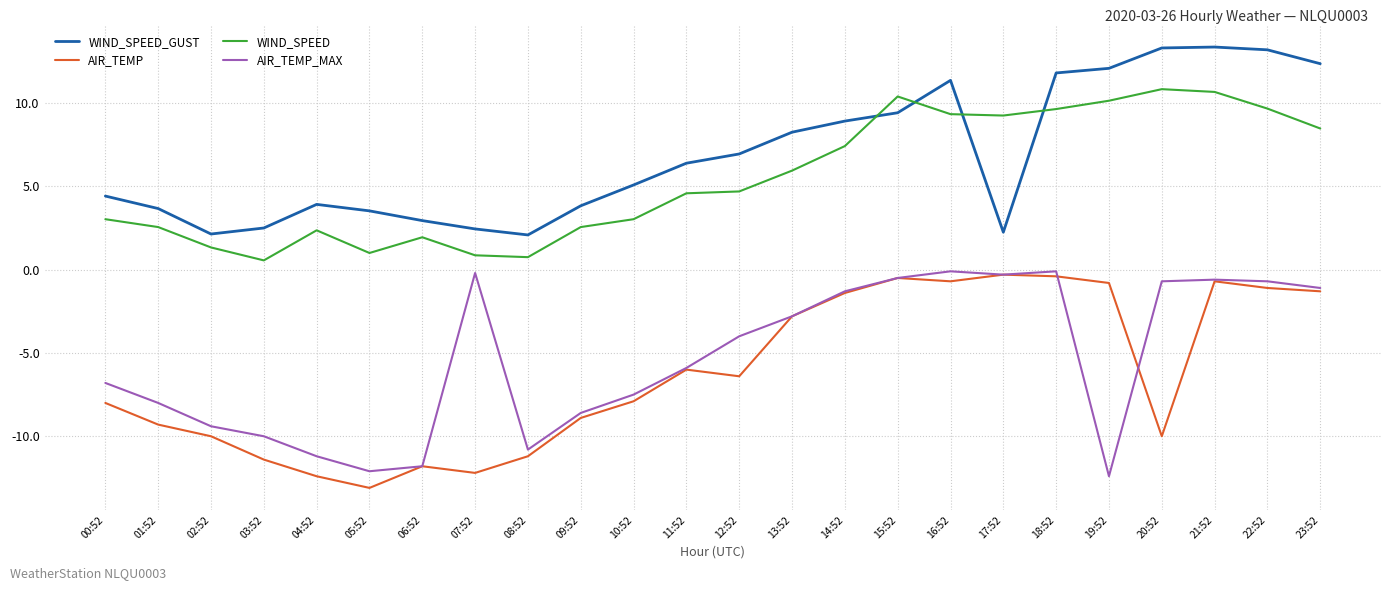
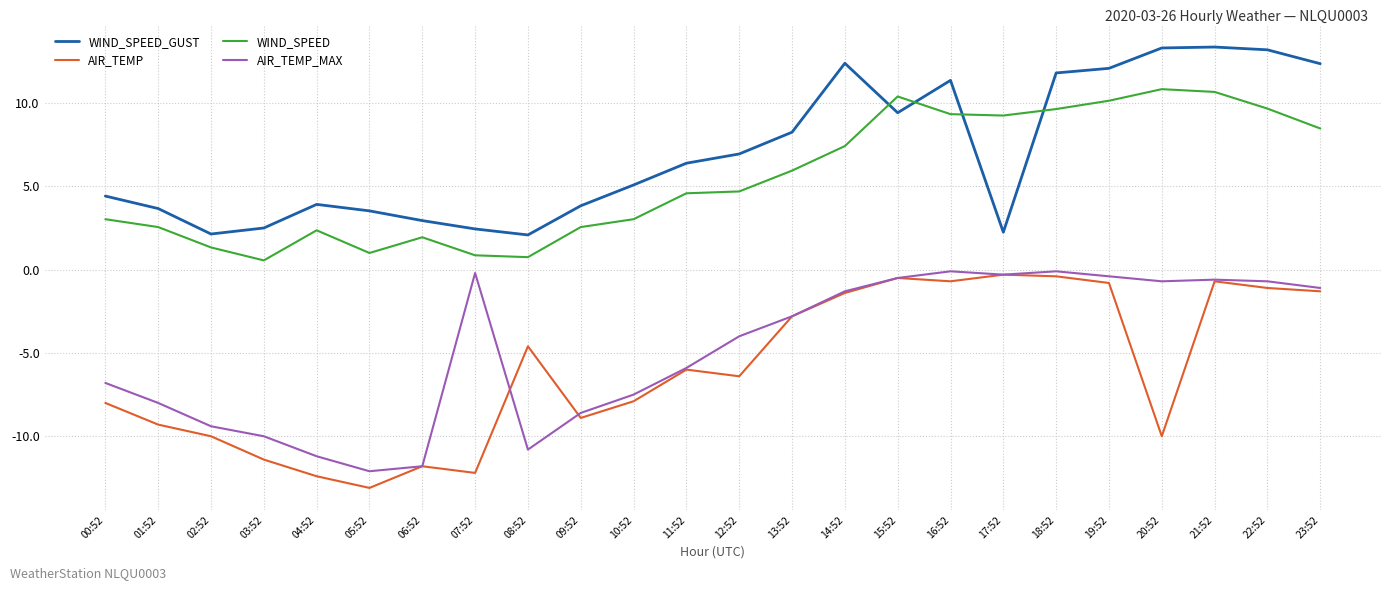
AIR_TEMP, 08:52: -11.2 -> -4.6
WIND_SPEED_GUST, 14:52: 8.9 -> 12.4
AIR_TEMP_MAX, 19:52: -12.4 -> -0.4
